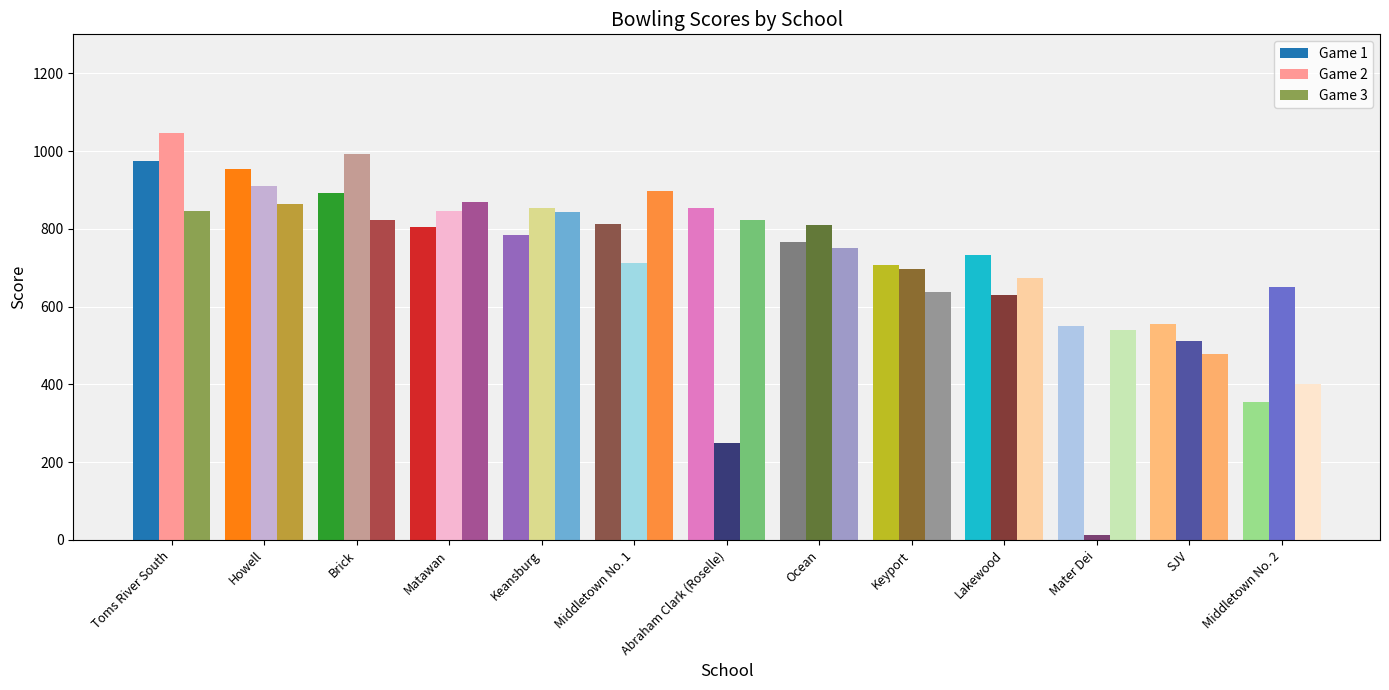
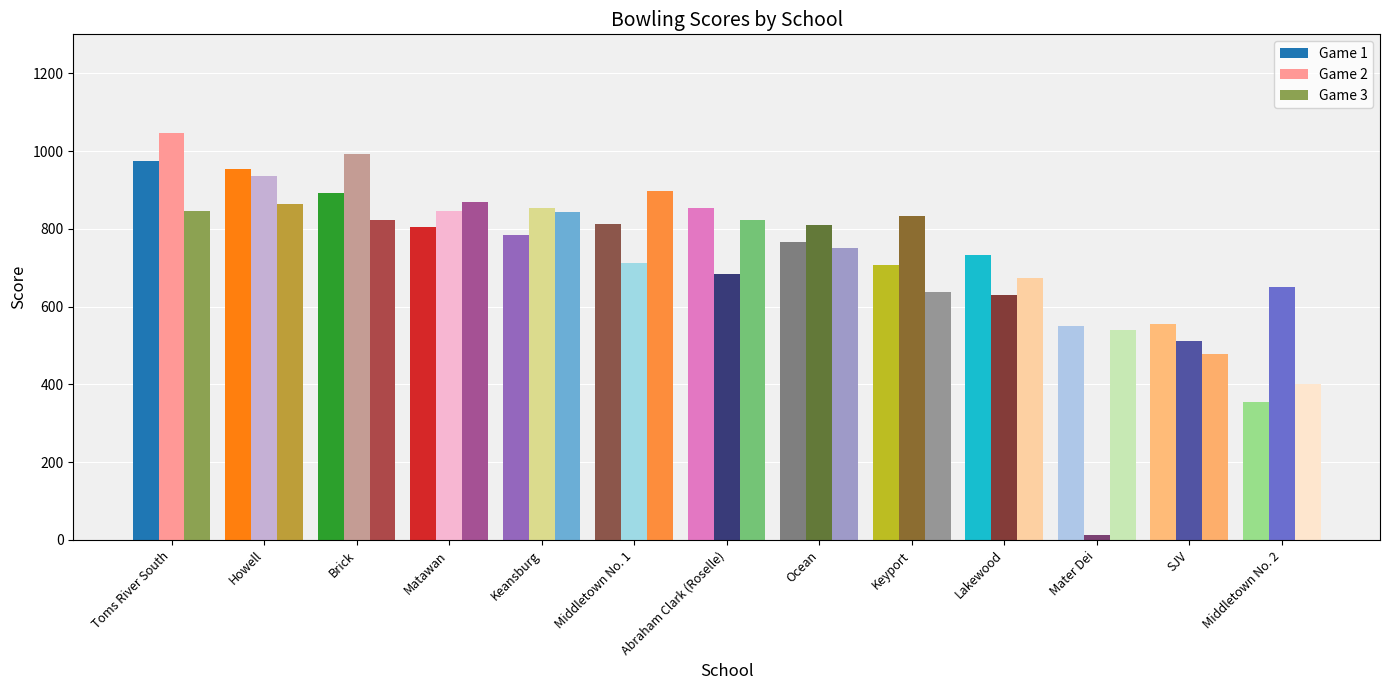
Howell: 910 -> 940
Abraham Clark (Roselle): 250 -> 680
Keyport: 700 -> 830
